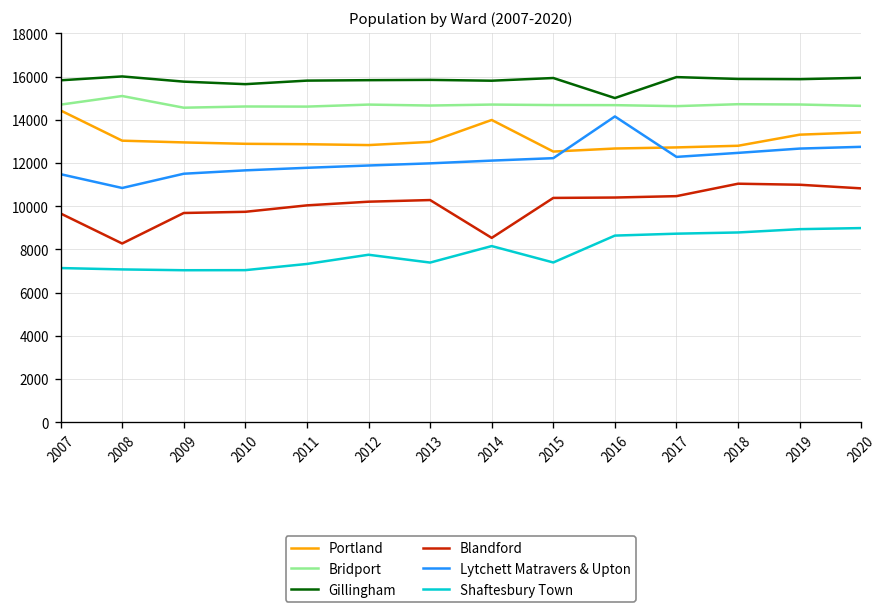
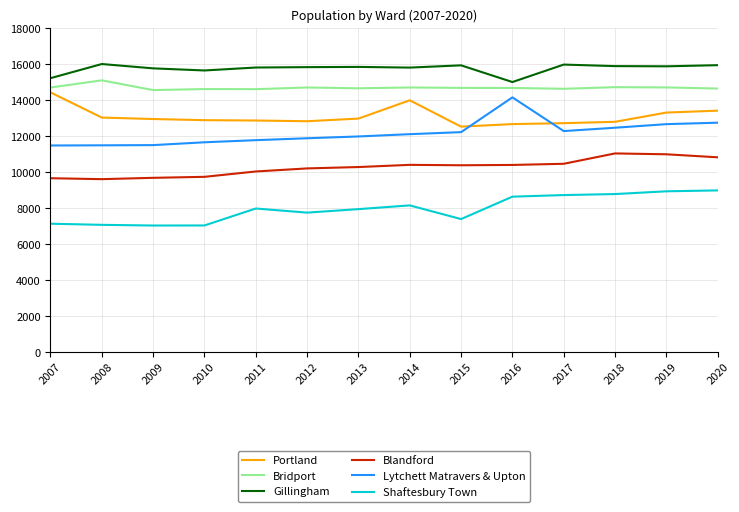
Gillingham, 2007: 15800 -> 15200
Blandford, 2008: 8300 -> 9600
Lytchett Matravers & Upton, 2008: 10800 -> 11500
Shaftesbury Town, 2011: 7300 -> 8000
Shaftesbury Town, 2013: 7400 -> 7900
Blandford, 2014: 8500 -> 10400
